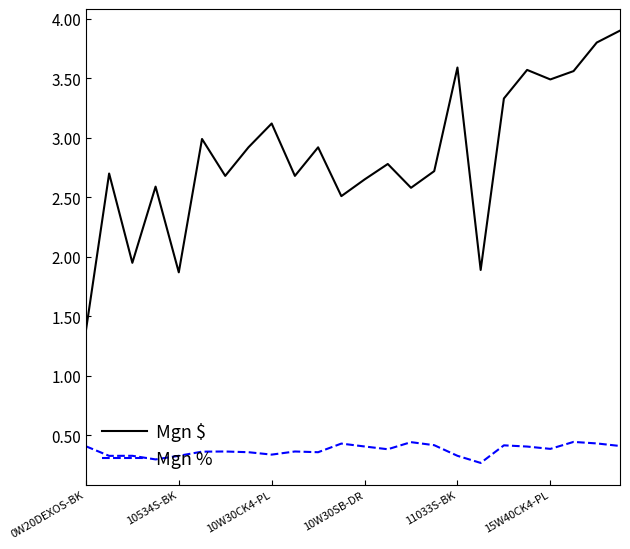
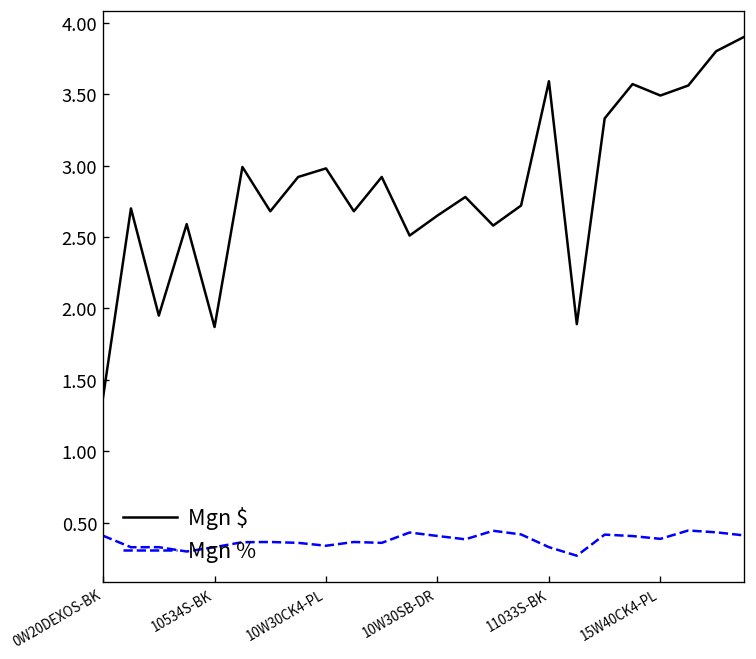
Mgn $, 10W30CK4-PL: 3.12 -> 2.98
